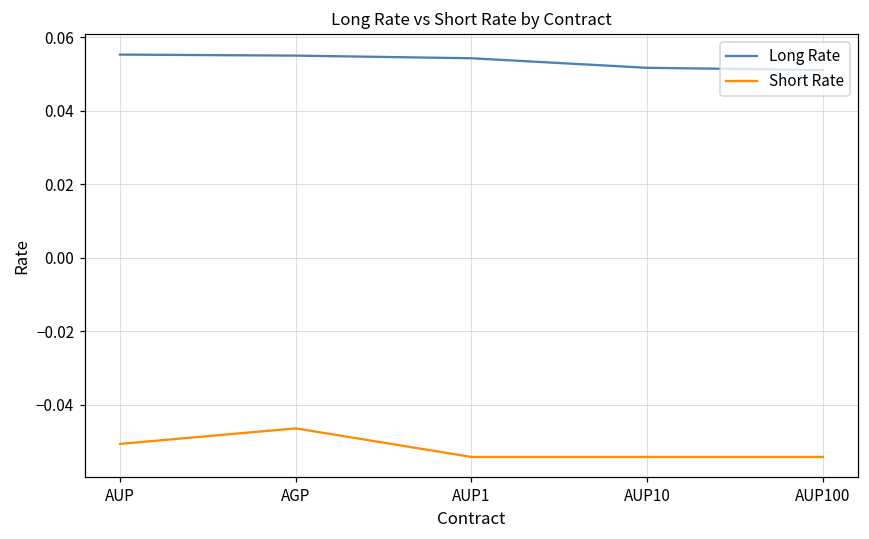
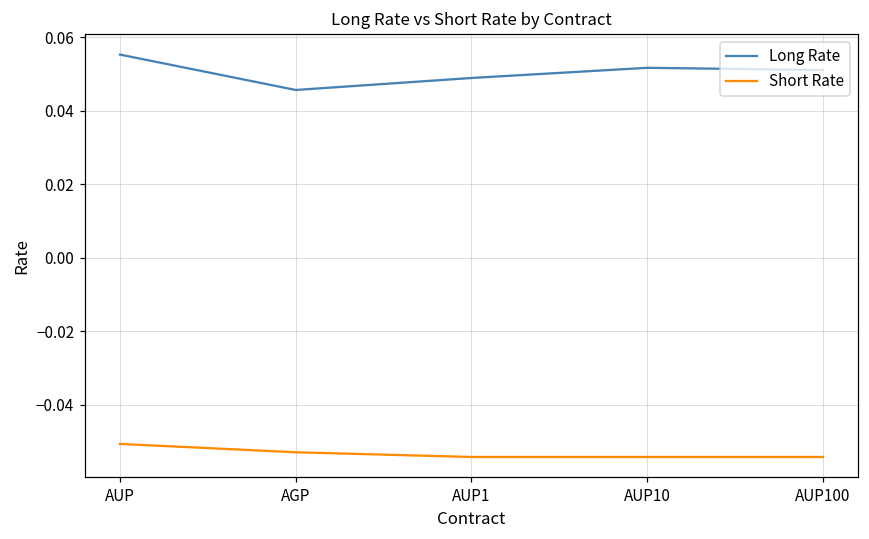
Long Rate, AGP: 0.055 -> 0.046
Short Rate, AGP: -0.046 -> -0.053
Long Rate, AUP1: 0.054 -> 0.049
